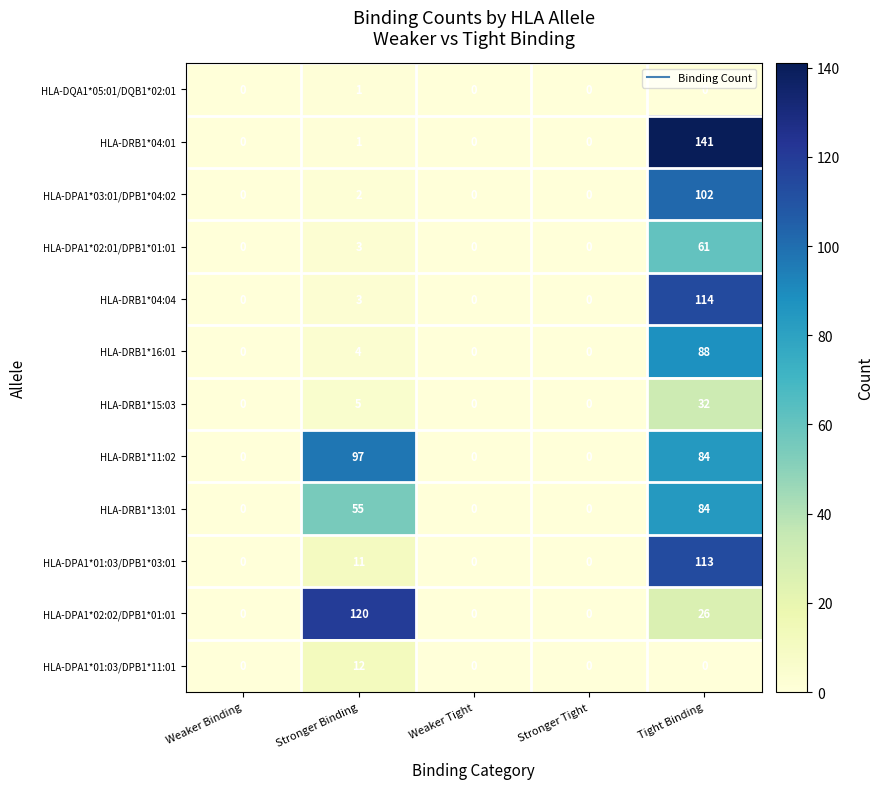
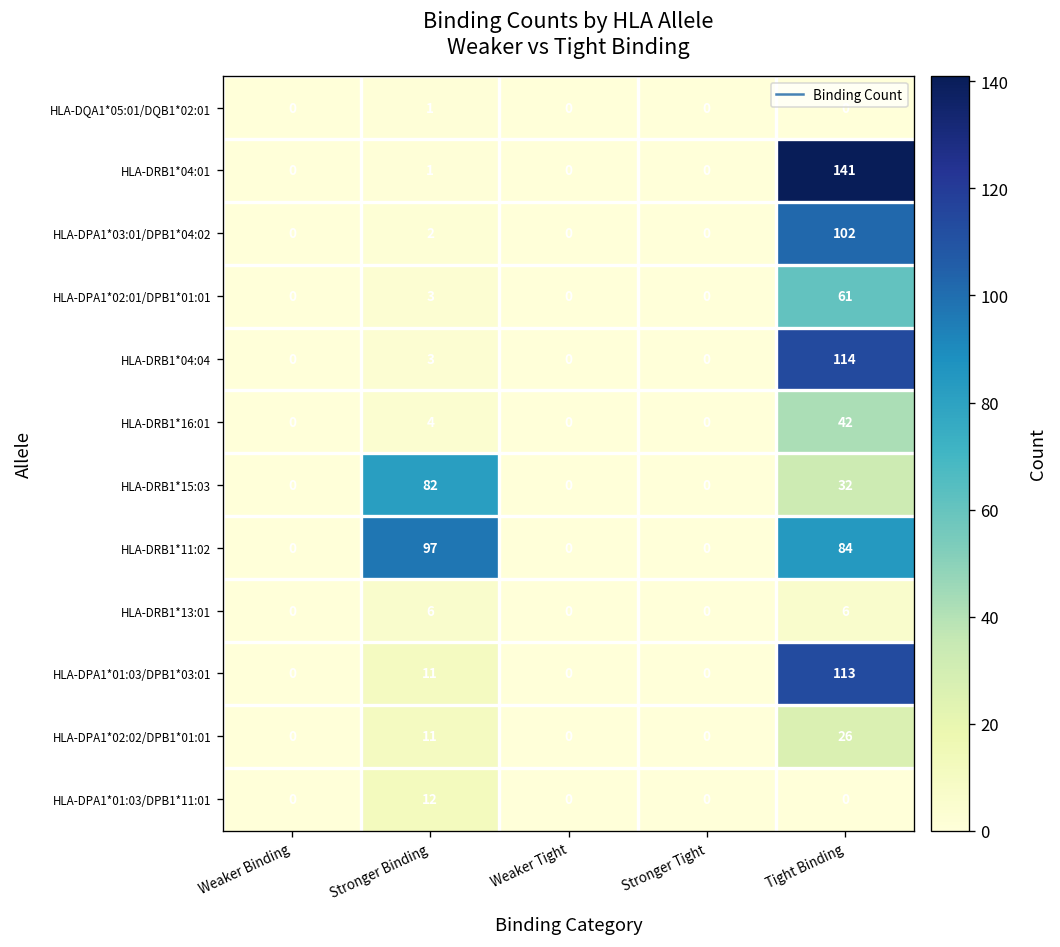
HLA-DRB1*16:01, Tight Binding: 88 -> 42
HLA-DRB1*15:03, Stronger Binding: 5 -> 82
HLA-DRB1*13:01, Stronger Binding: 55 -> 6
HLA-DRB1*13:01, Tight Binding: 84 -> 6
HLA-DPA1*02:02/DPB1*01:01, Stronger Binding: 120 -> 11
